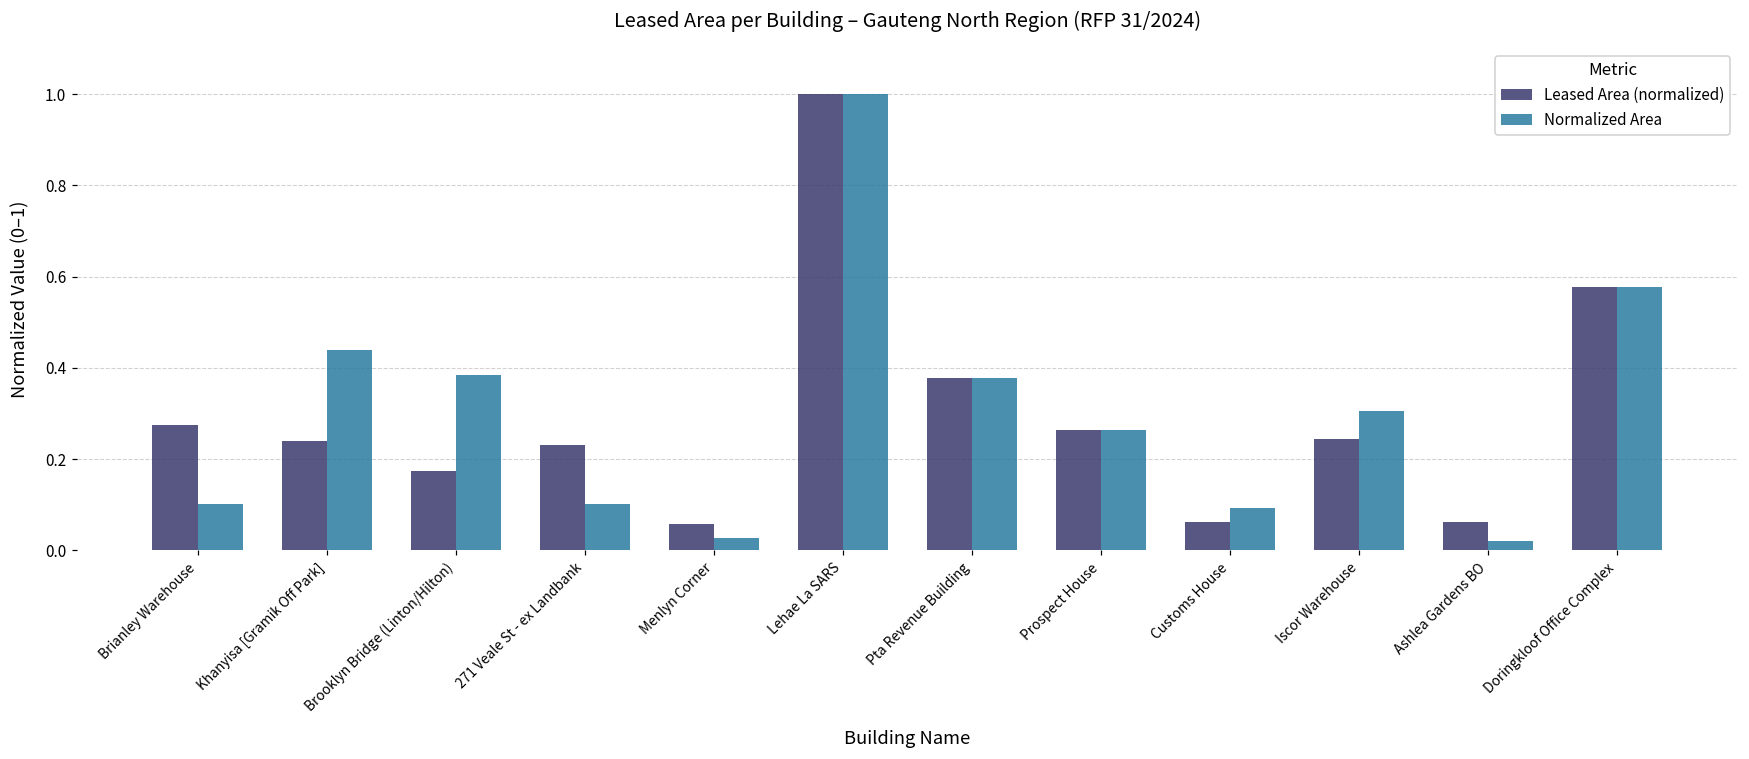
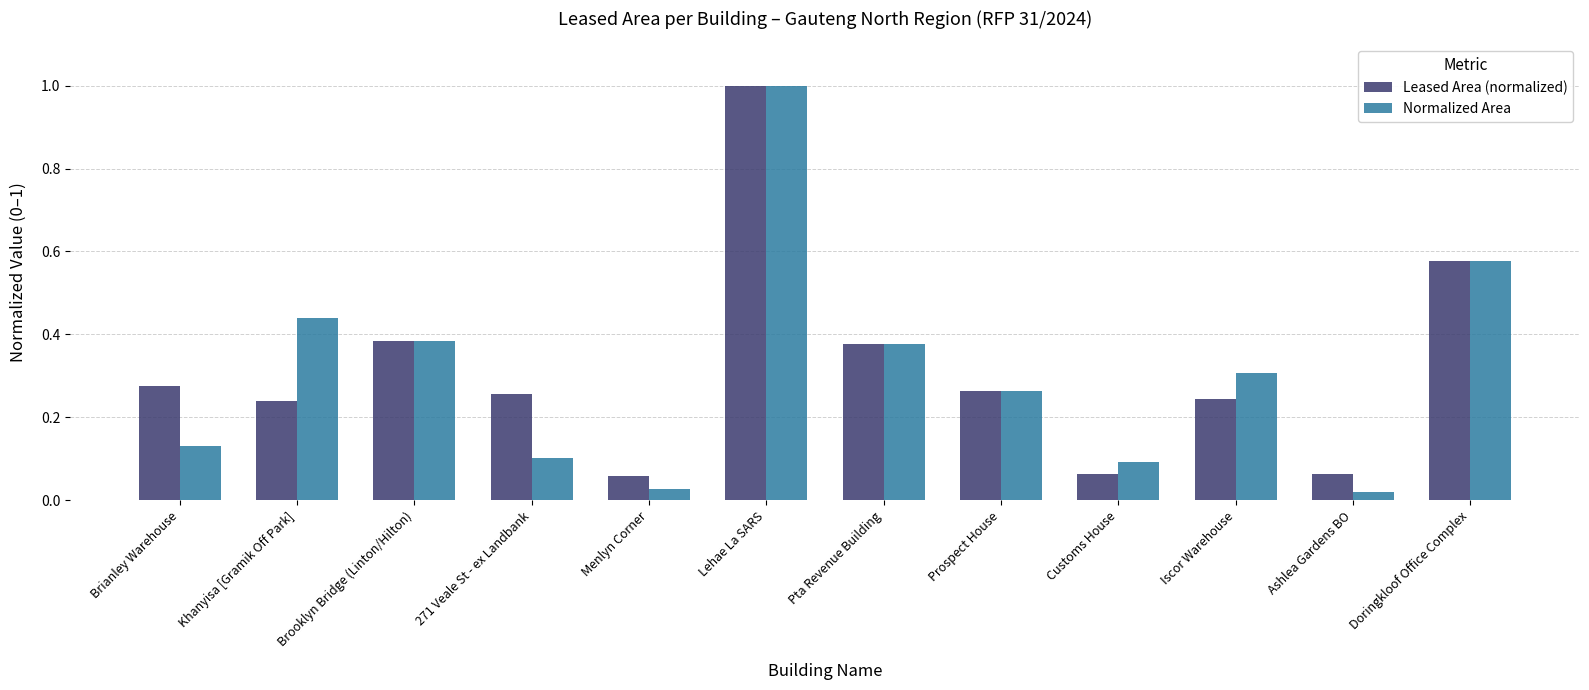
Normalized Area, Brianley Warehouse: 0.10 -> 0.13
Leased Area (normalized), Brooklyn Bridge (Linton/Hilton): 0.17 -> 0.38
Leased Area (normalized), 271 Veale St - ex Landbank: 0.23 -> 0.26
